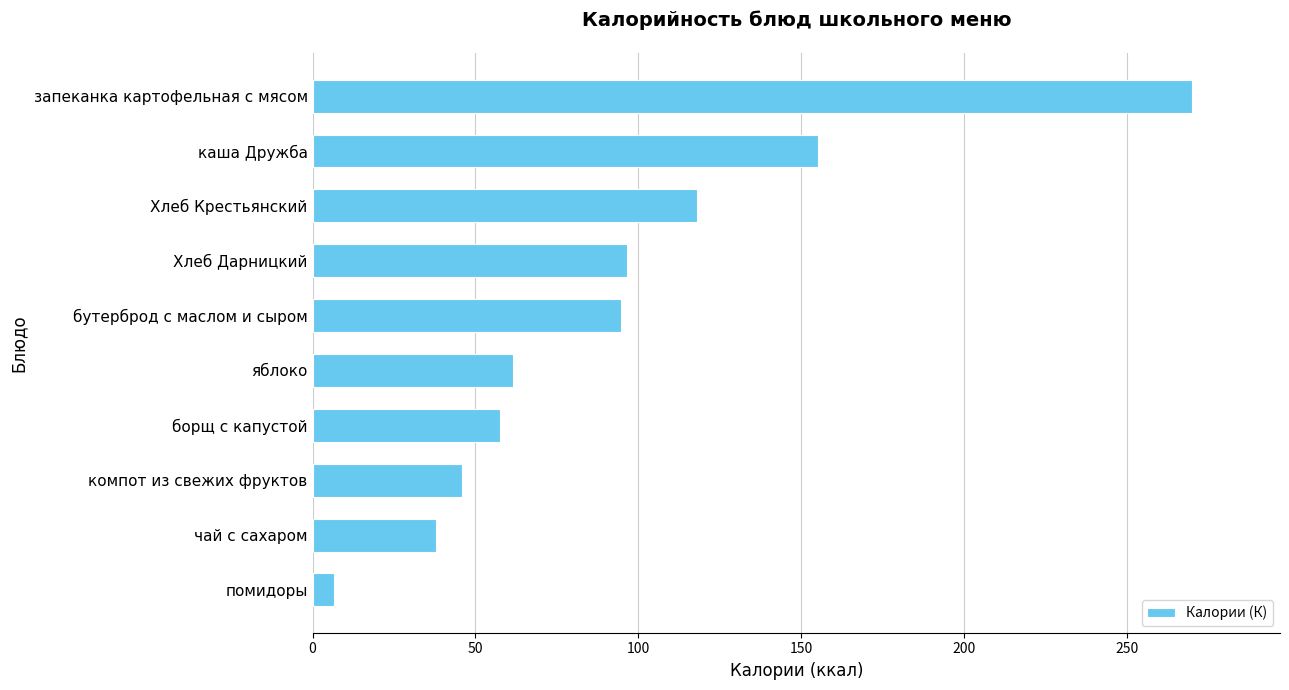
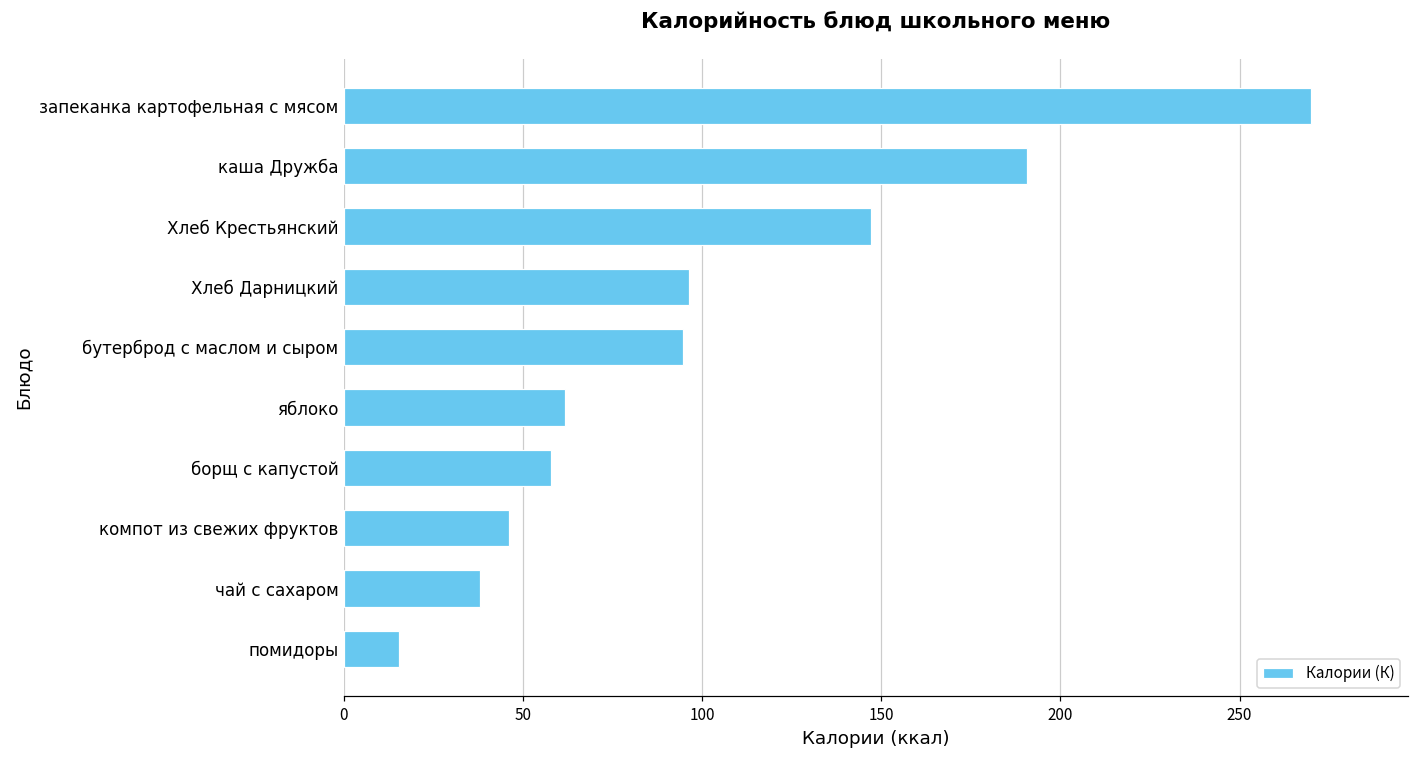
каша Дружба: 155 -> 191
Хлеб Крестьянский: 118 -> 147
помидоры: 7 -> 15
